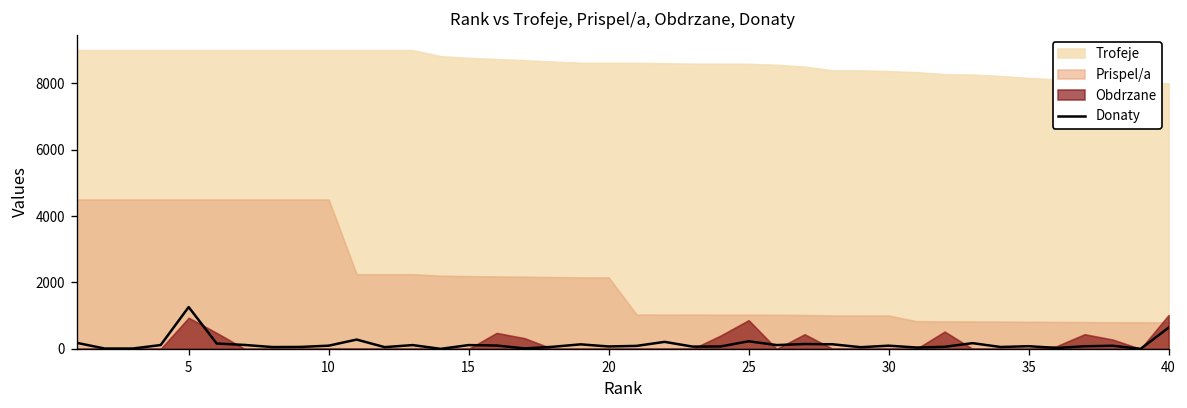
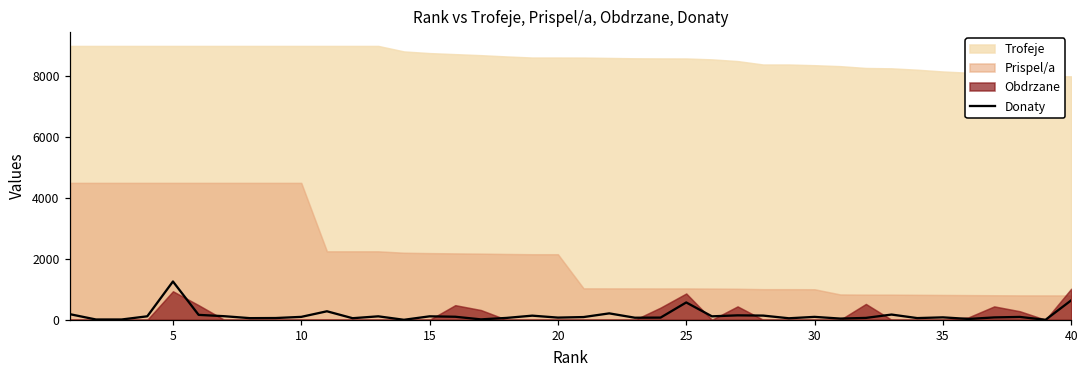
Donaty, 25: 200 -> 600
